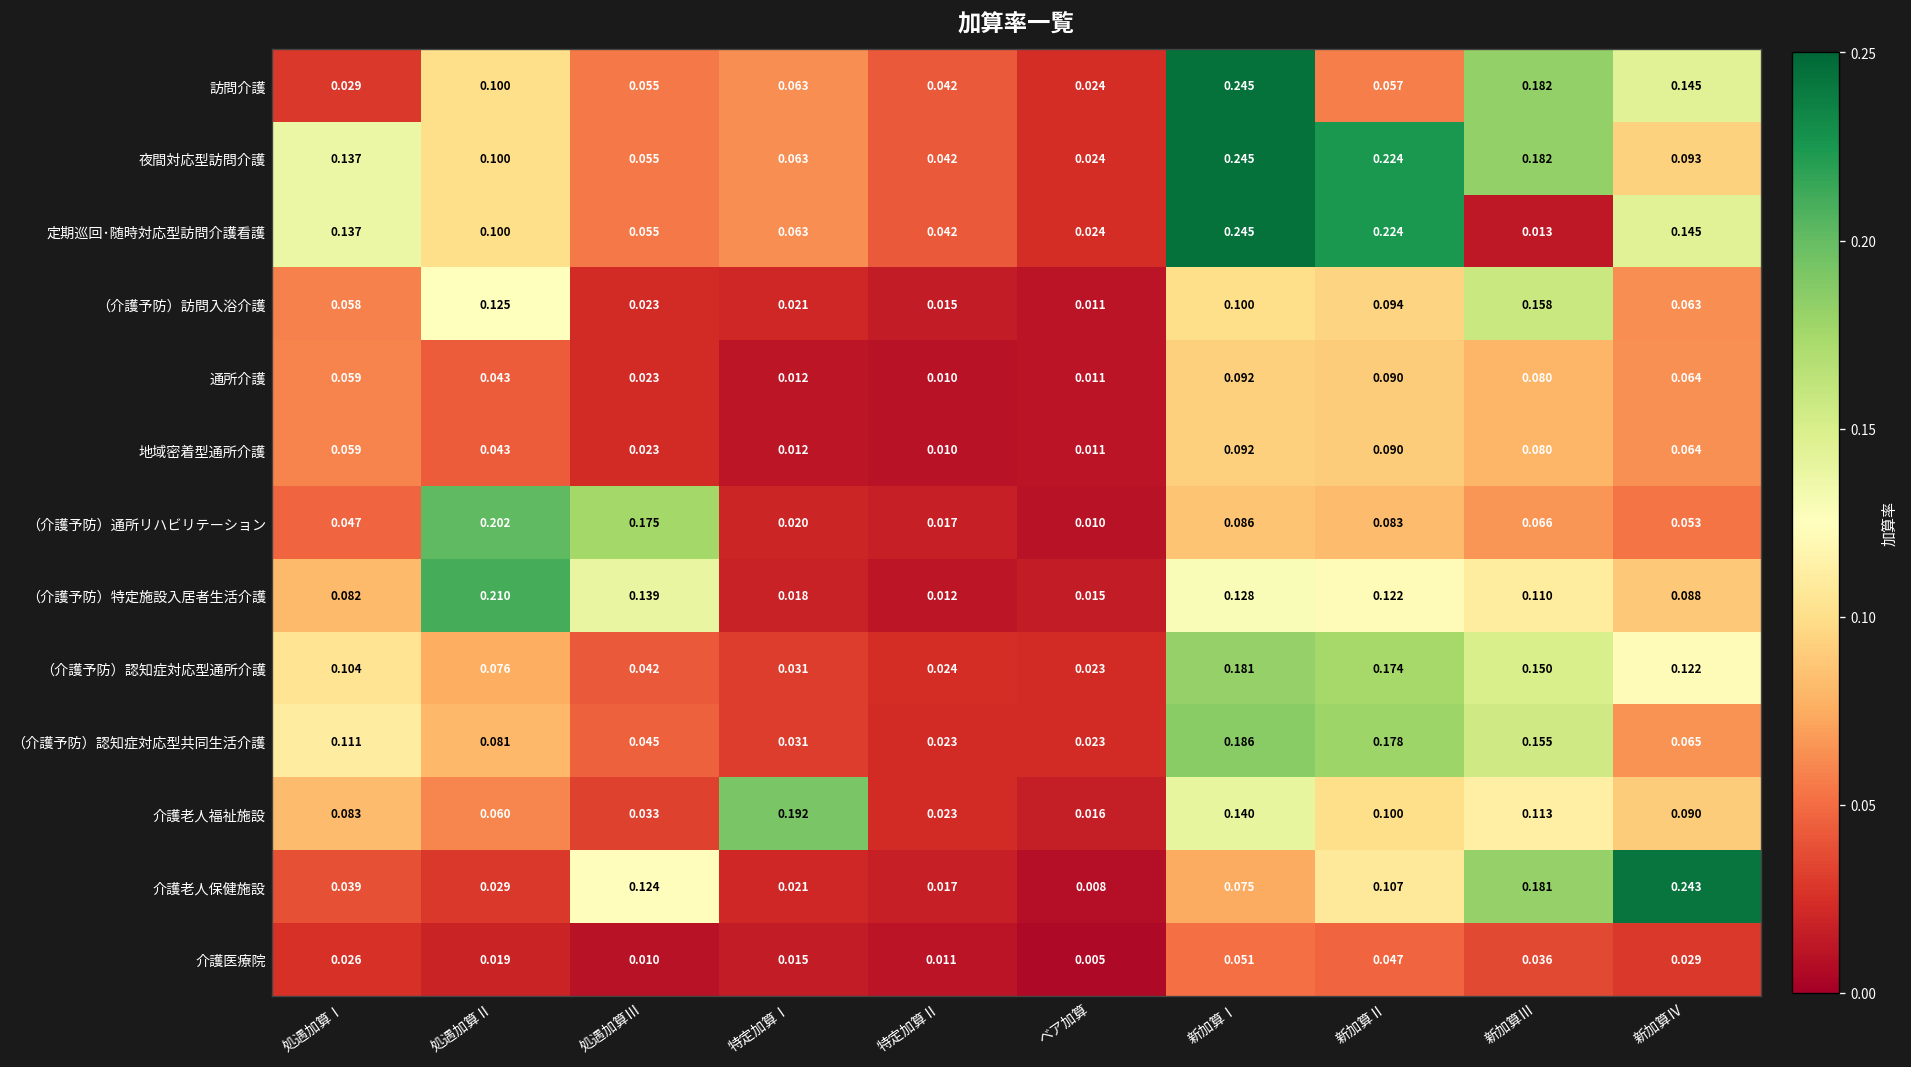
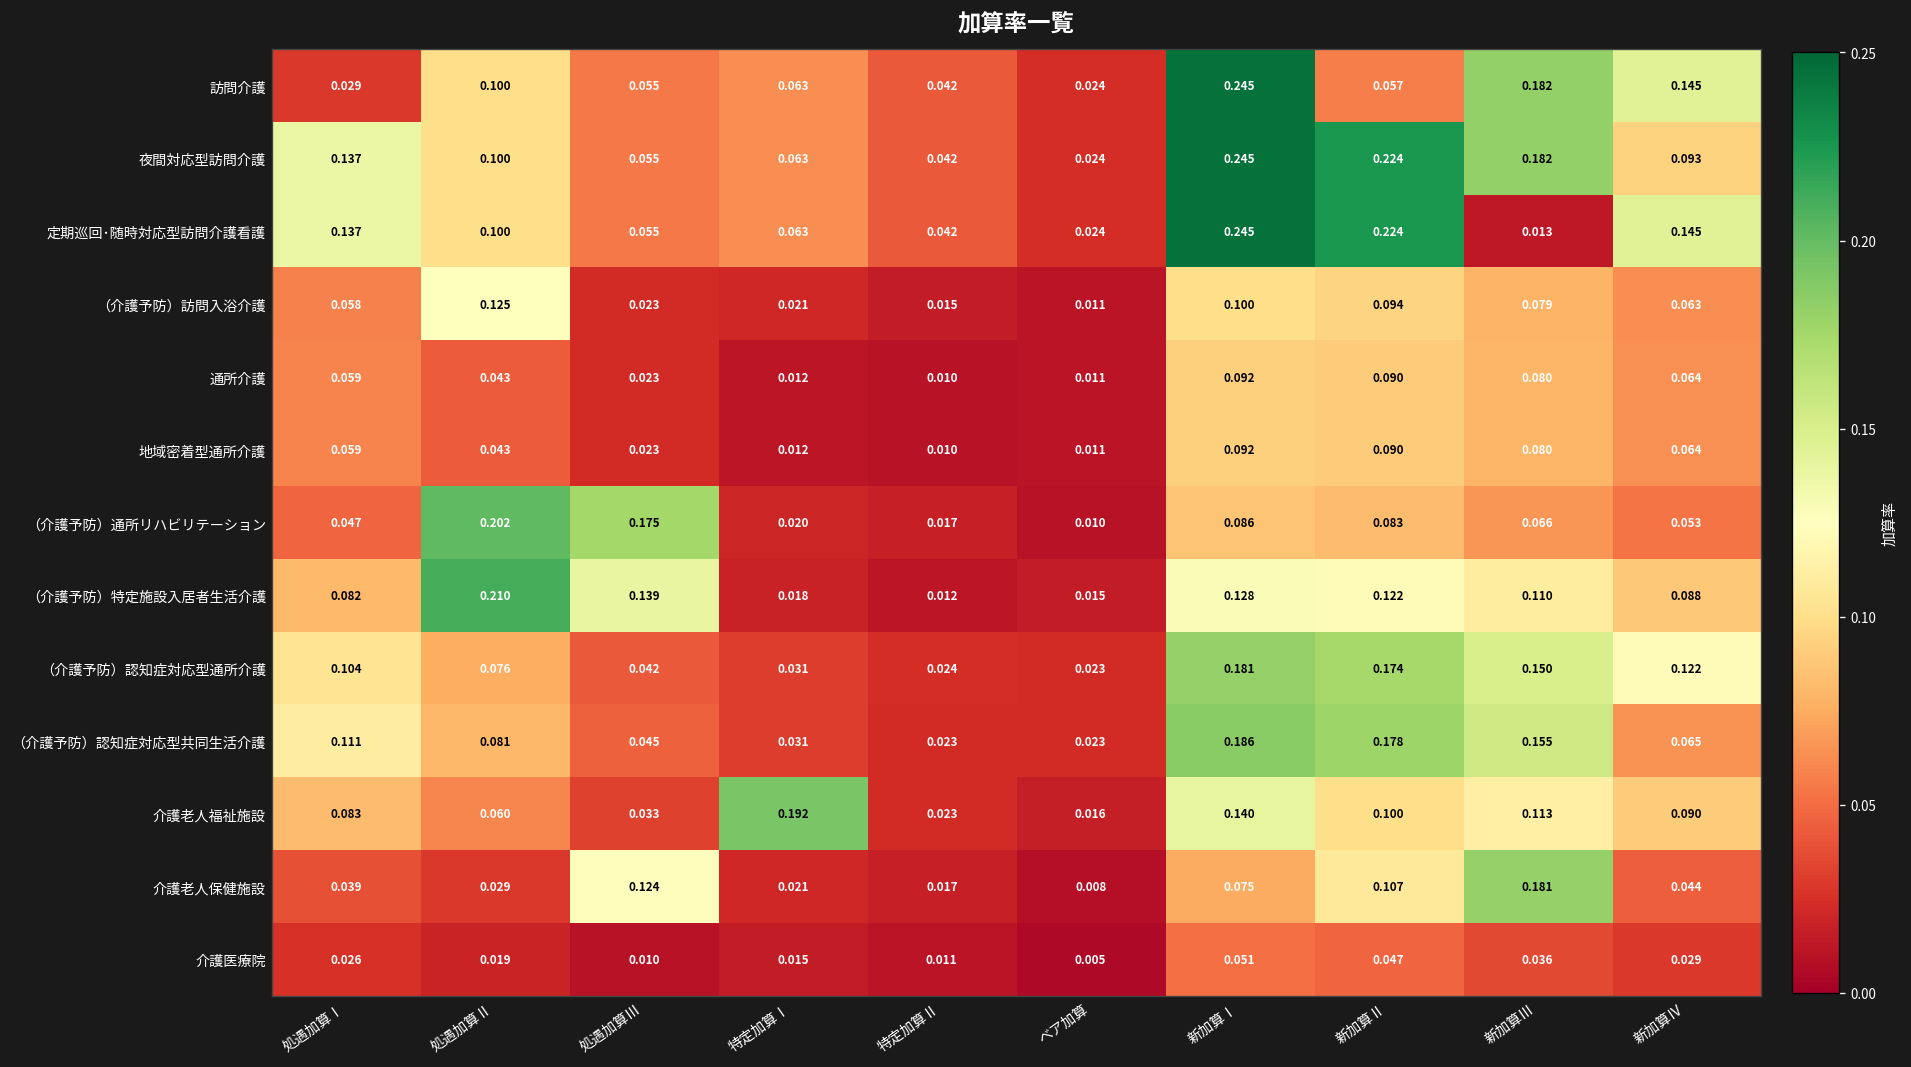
（介護予防）訪問入浴介護, 新加算Ⅲ: 0.158 -> 0.079
介護老人保健施設, 新加算Ⅳ: 0.243 -> 0.044
